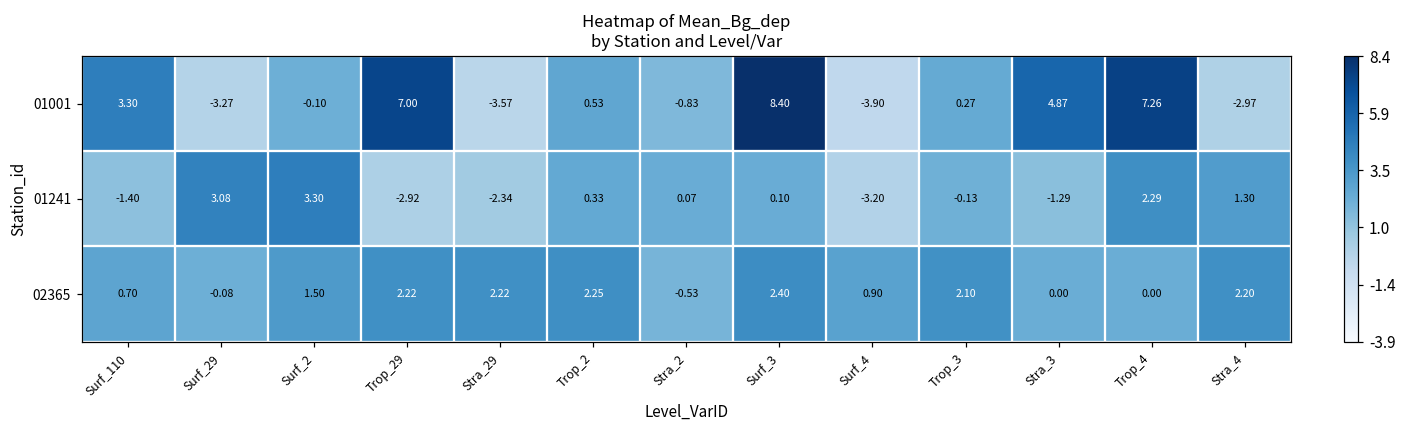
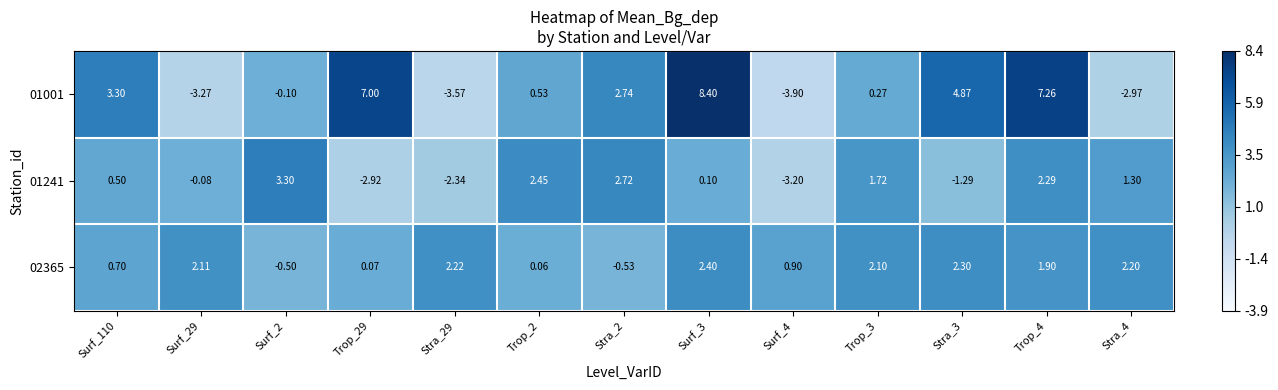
01001, Stra_2: -0.83 -> 2.74
01241, Surf_110: -1.40 -> 0.50
01241, Surf_29: 3.08 -> -0.08
01241, Trop_2: 0.33 -> 2.45
01241, Stra_2: 0.07 -> 2.72
01241, Trop_3: -0.13 -> 1.72
02365, Surf_29: -0.08 -> 2.11
02365, Surf_2: 1.50 -> -0.50
02365, Trop_29: 2.22 -> 0.07
02365, Trop_2: 2.25 -> 0.06
02365, Stra_3: 0.00 -> 2.30
02365, Trop_4: 0.00 -> 1.90
